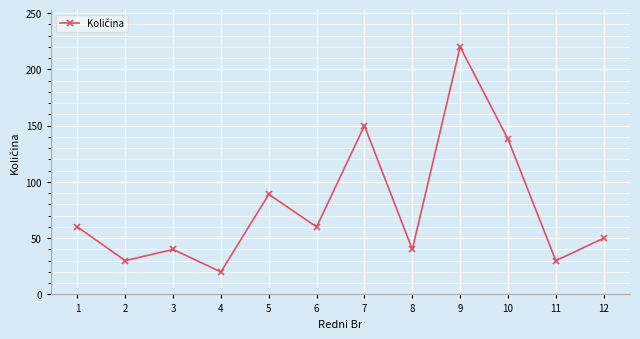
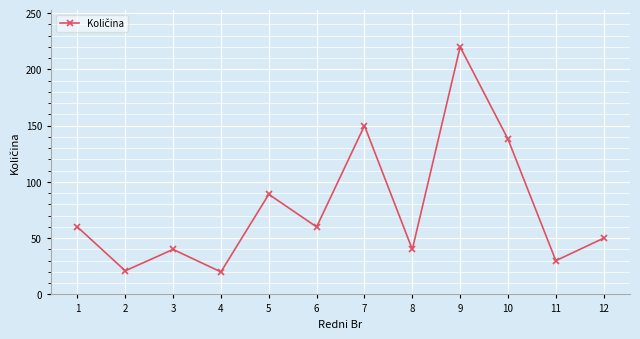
2: 30 -> 21
